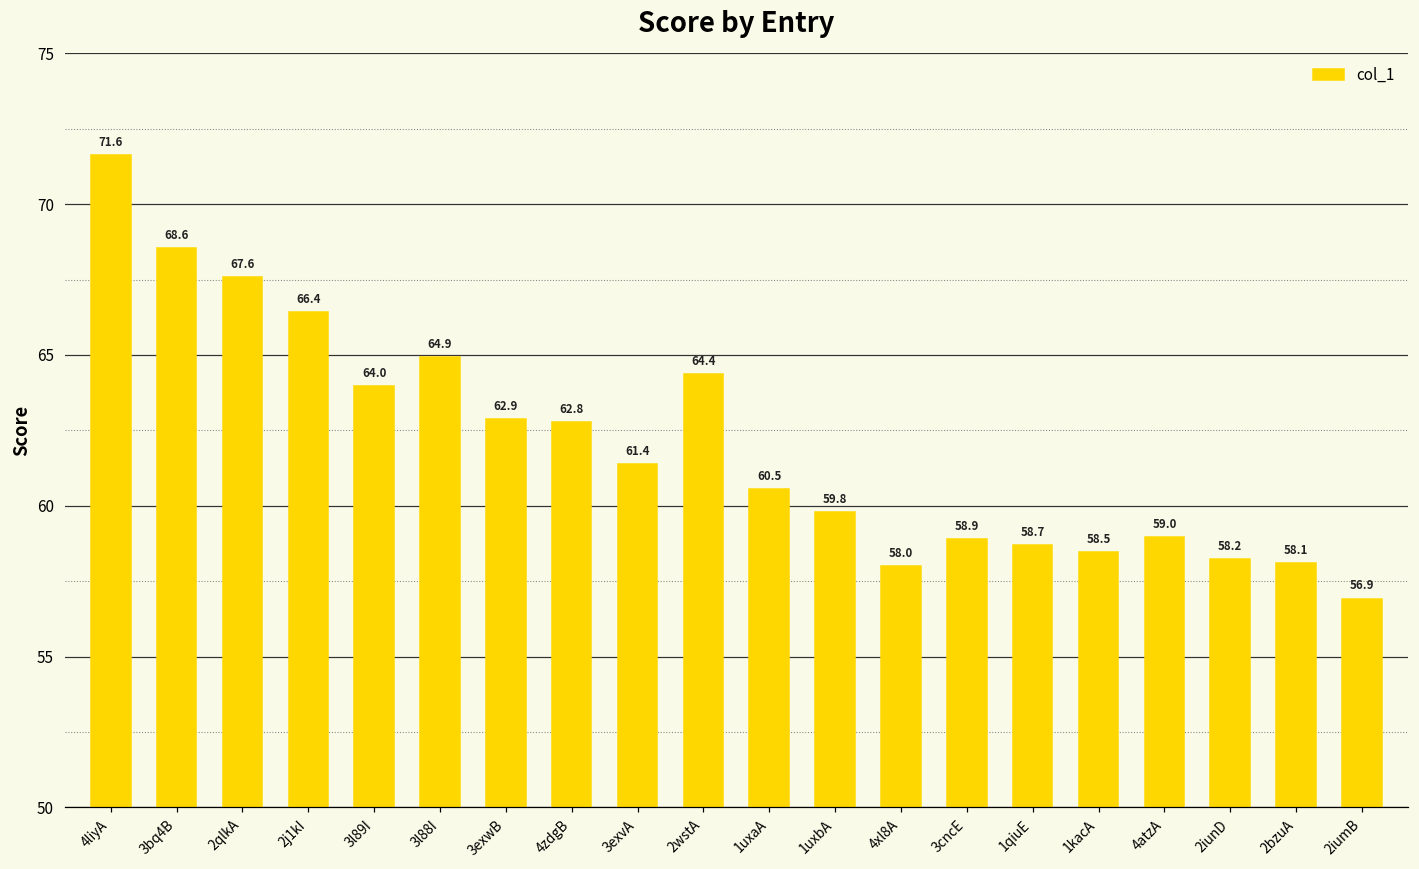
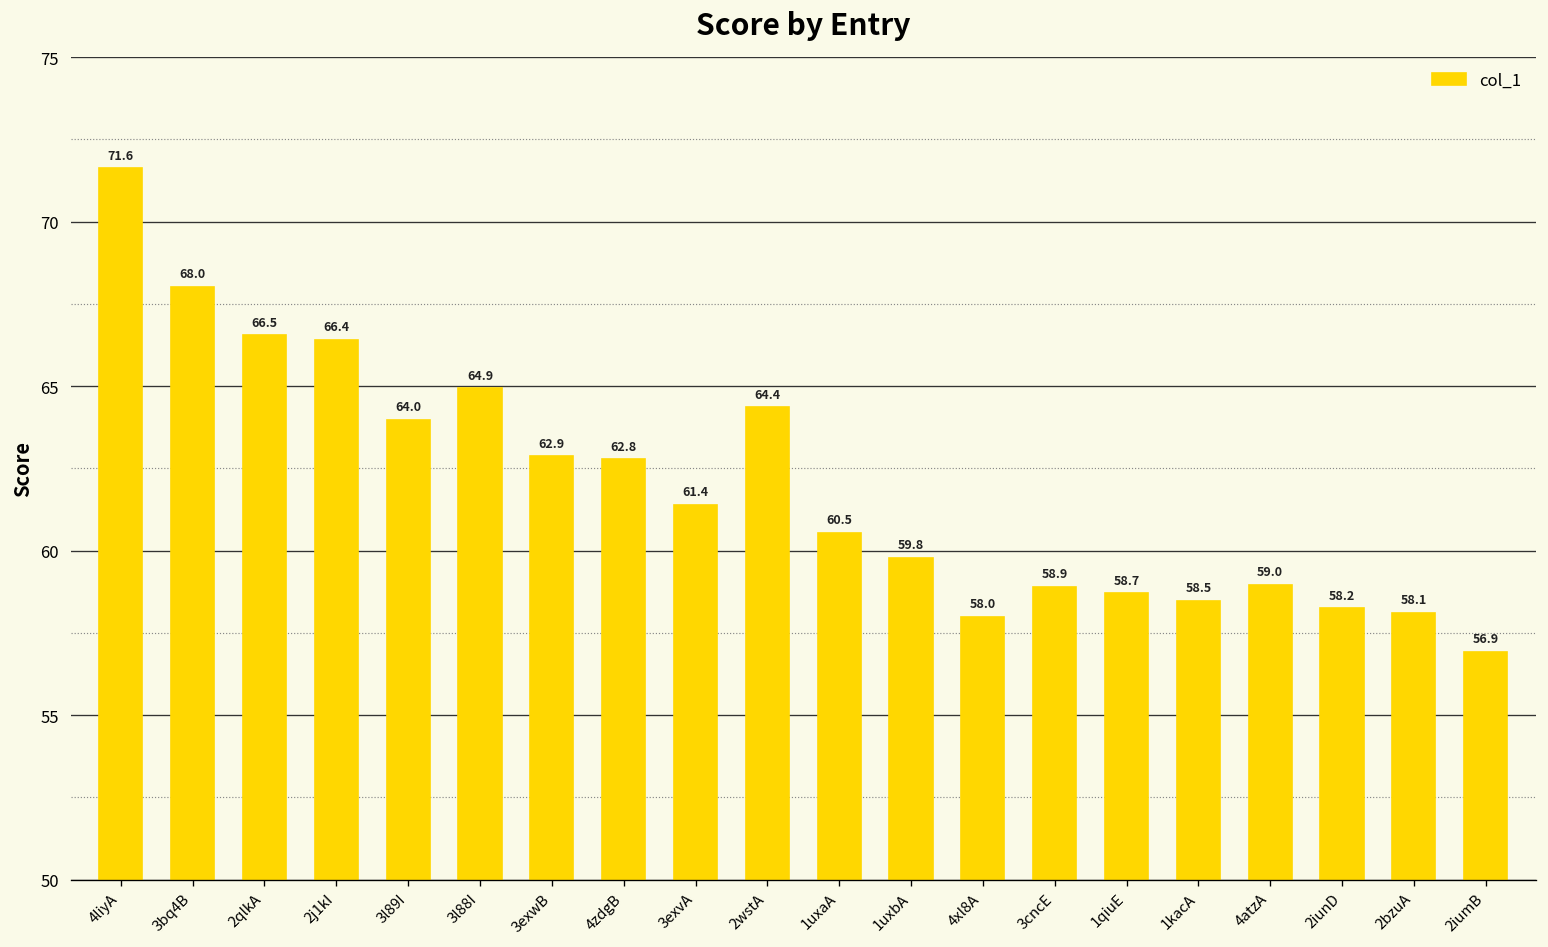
3bq4B: 68.6 -> 68.0
2qlkA: 67.6 -> 66.5
